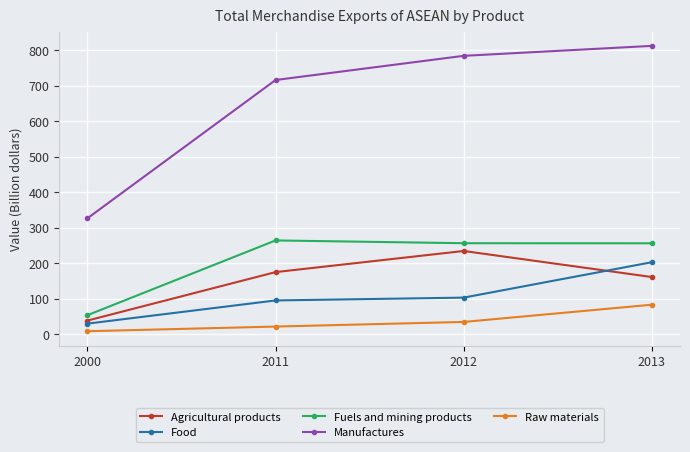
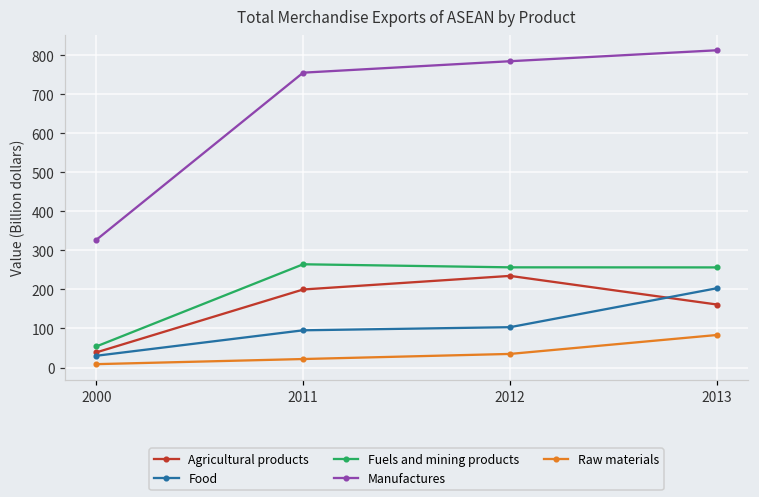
Agricultural products, 2011: 180 -> 200
Manufactures, 2011: 720 -> 760
